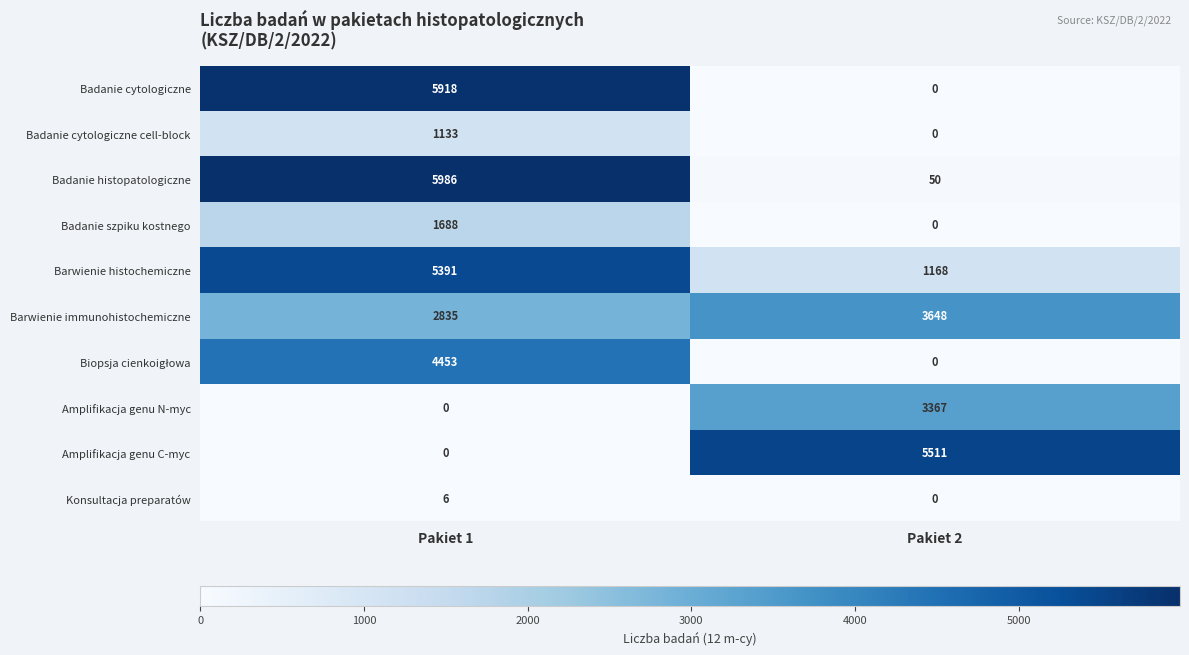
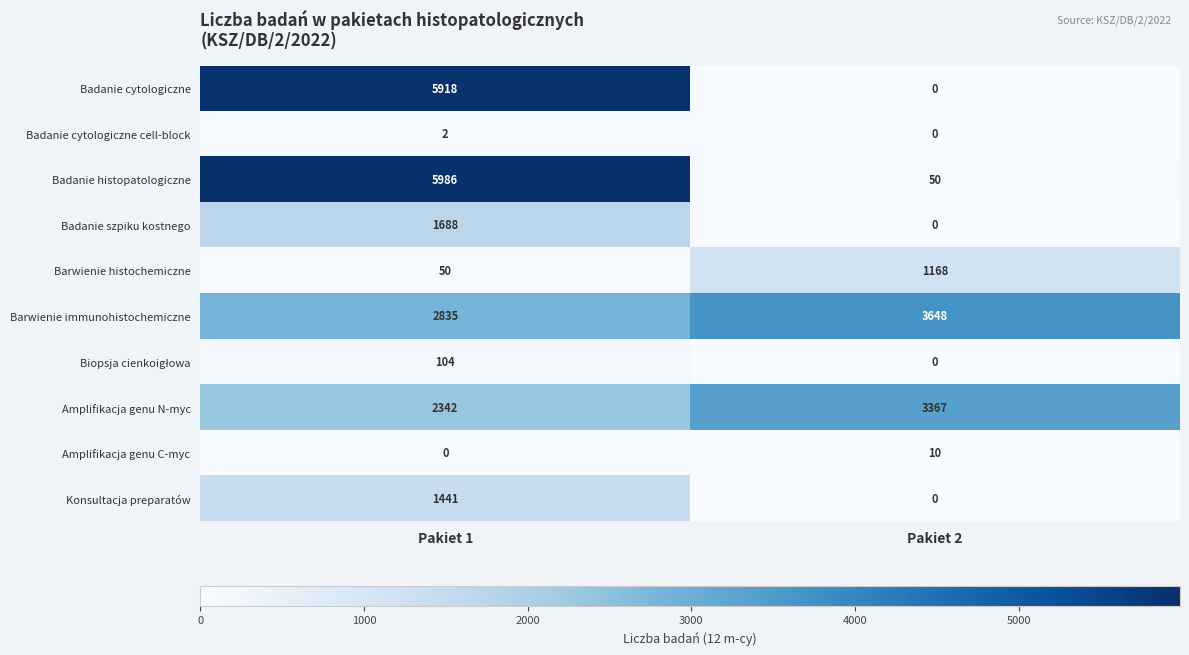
Badanie cytologiczne cell-block, Pakiet 1: 1133 -> 2
Barwienie histochemiczne, Pakiet 1: 5391 -> 50
Biopsja cienkoigłowa, Pakiet 1: 4453 -> 104
Amplifikacja genu N-myc, Pakiet 1: 0 -> 2342
Amplifikacja genu C-myc, Pakiet 2: 5511 -> 10
Konsultacja preparatów, Pakiet 1: 6 -> 1441
